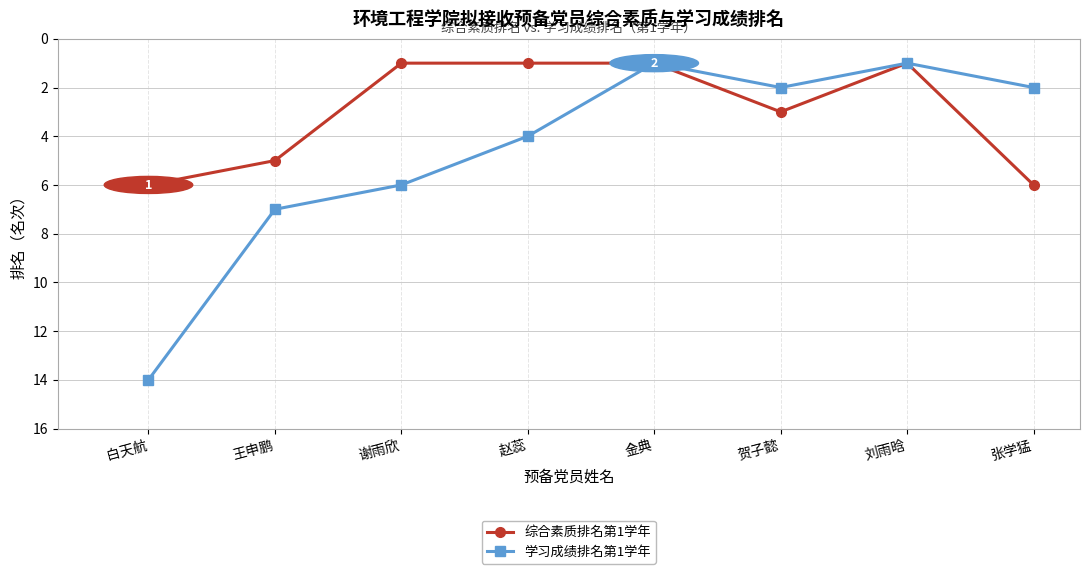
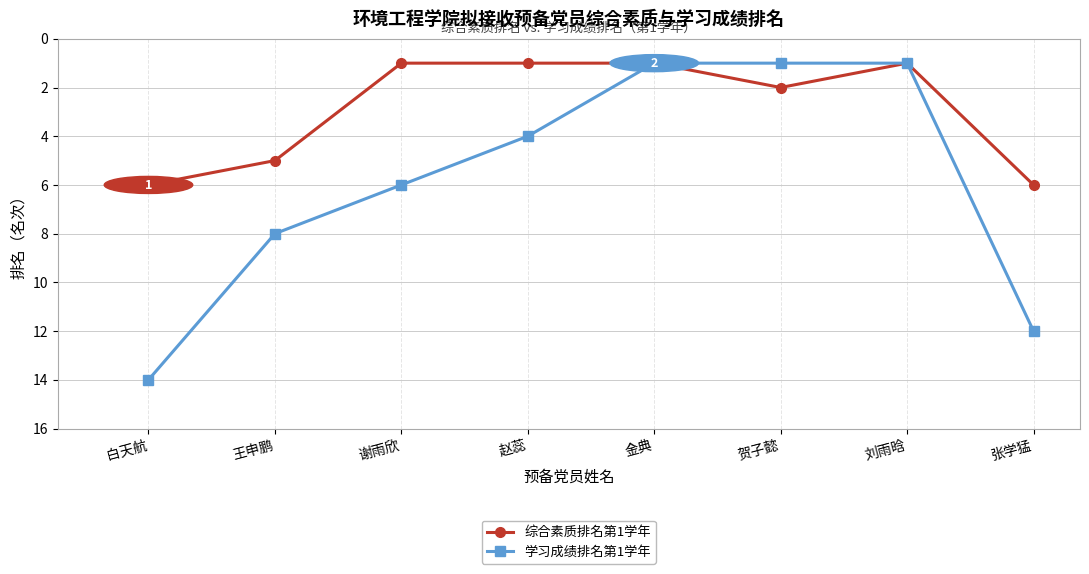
学习成绩排名第1学年, 王申鹏: 7 -> 8
综合素质排名第1学年, 贺子懿: 3 -> 2
学习成绩排名第1学年, 贺子懿: 2 -> 1
学习成绩排名第1学年, 张学猛: 2 -> 12
